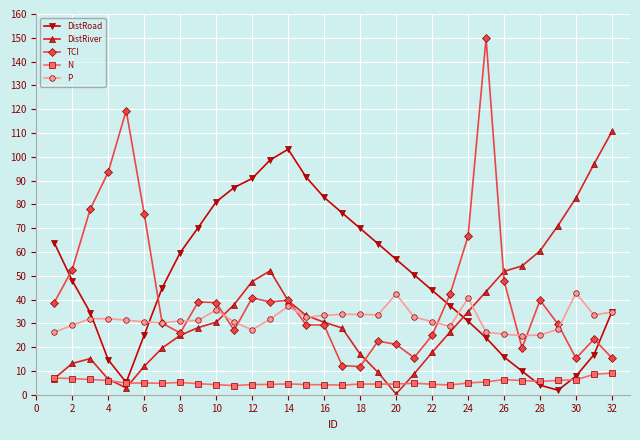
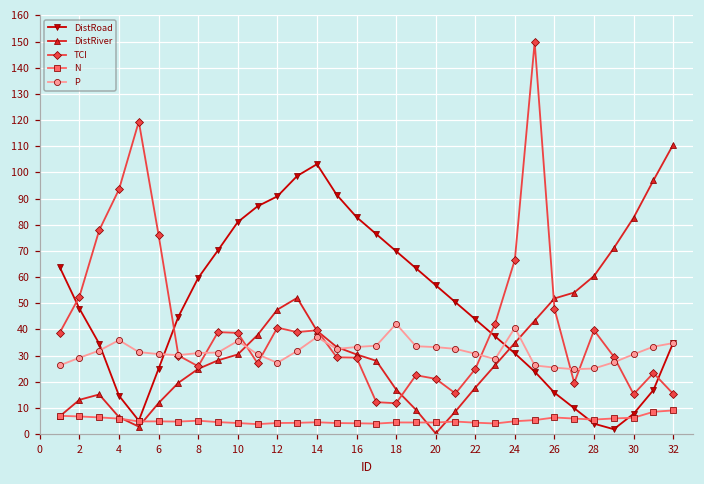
P, 4: 32 -> 36
P, 18: 34 -> 42
P, 20: 42 -> 33
P, 30: 43 -> 31
